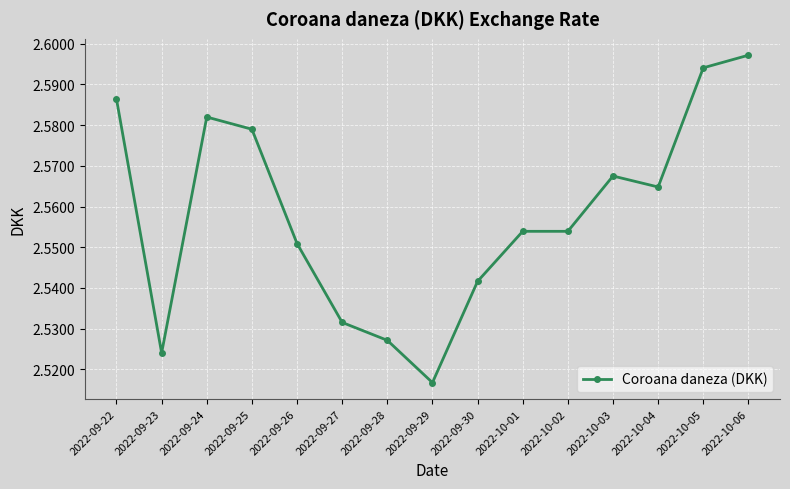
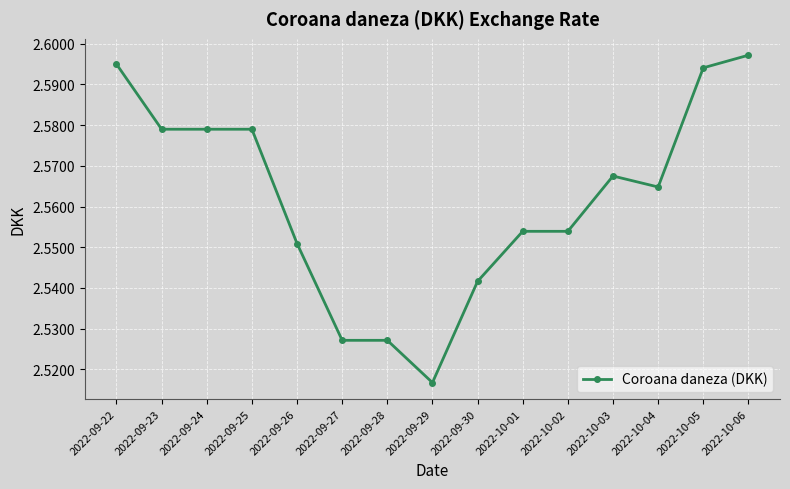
2022-09-22: 2.586 -> 2.595
2022-09-23: 2.524 -> 2.579
2022-09-24: 2.582 -> 2.579
2022-09-27: 2.532 -> 2.527
